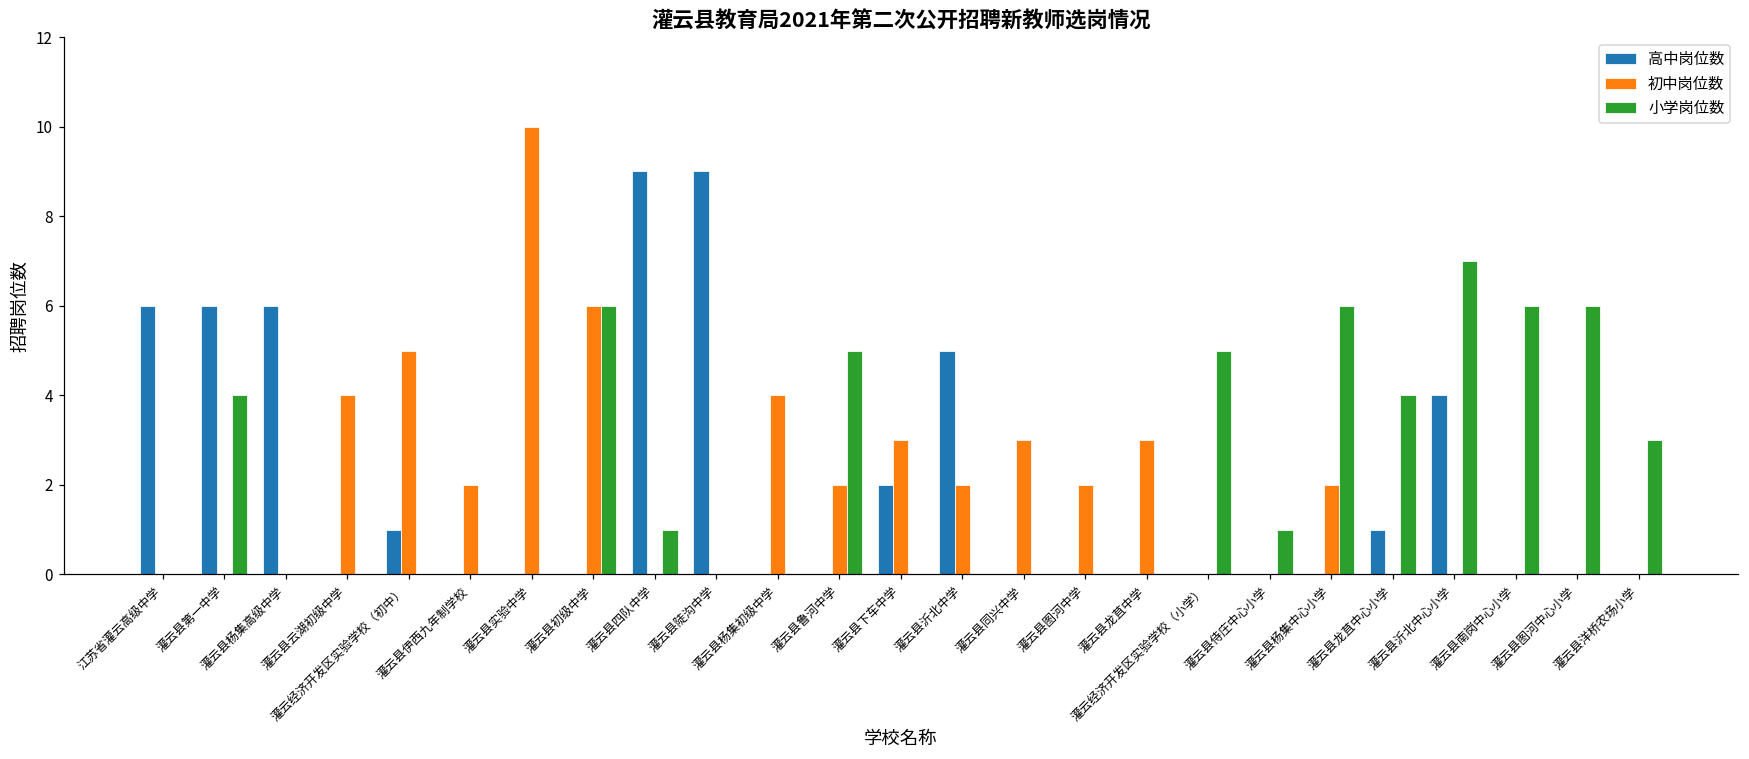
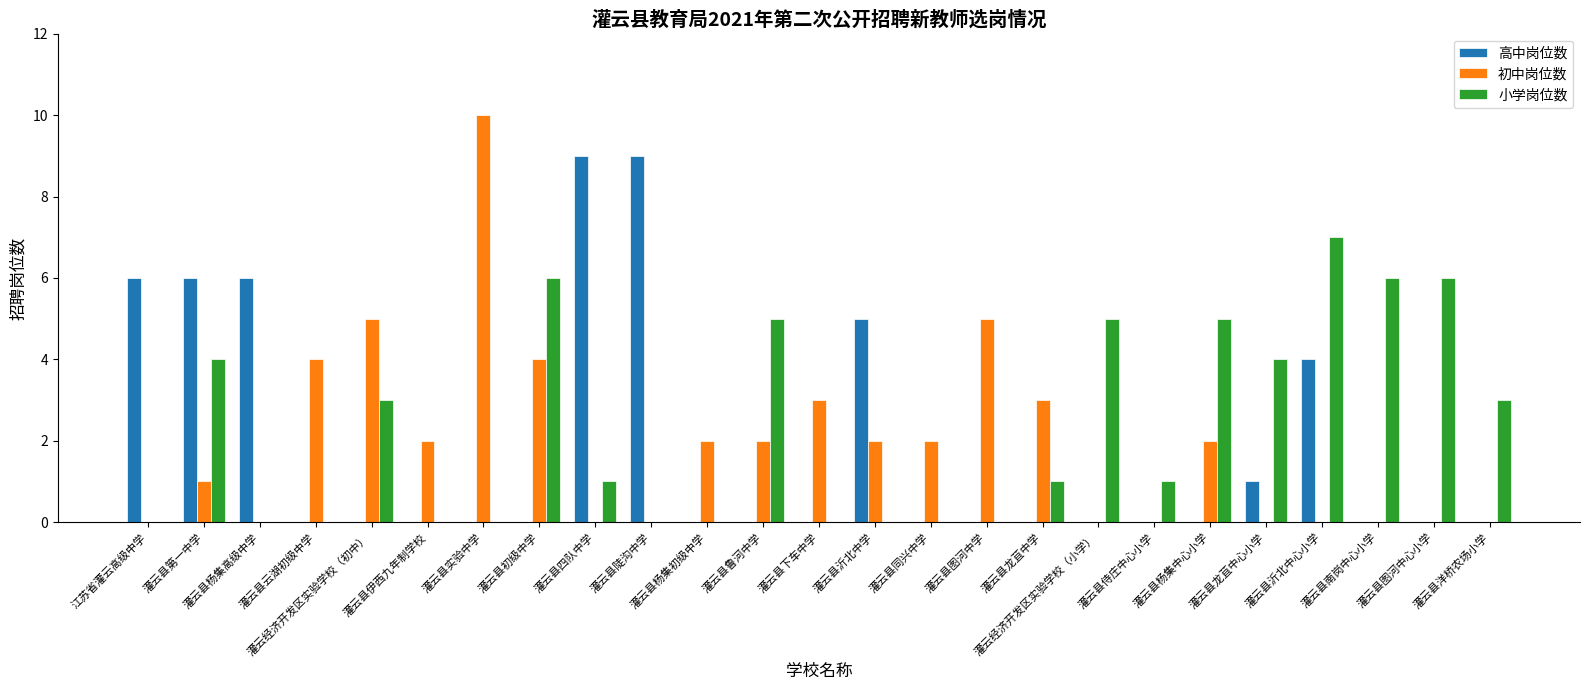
初中岗位数, 灌云县第一中学: 0 -> 1
高中岗位数, 灌云经济开发区实验学校（初中）: 1 -> 0
小学岗位数, 灌云经济开发区实验学校（初中）: 0 -> 3
初中岗位数, 灌云县初级中学: 6 -> 4
初中岗位数, 灌云县杨集初级中学: 4 -> 2
高中岗位数, 灌云县下车中学: 2 -> 0
初中岗位数, 灌云县同兴中学: 3 -> 2
初中岗位数, 灌云县图河中学: 2 -> 5
小学岗位数, 灌云县龙苴中学: 0 -> 1
小学岗位数, 灌云县杨集中心小学: 6 -> 5
